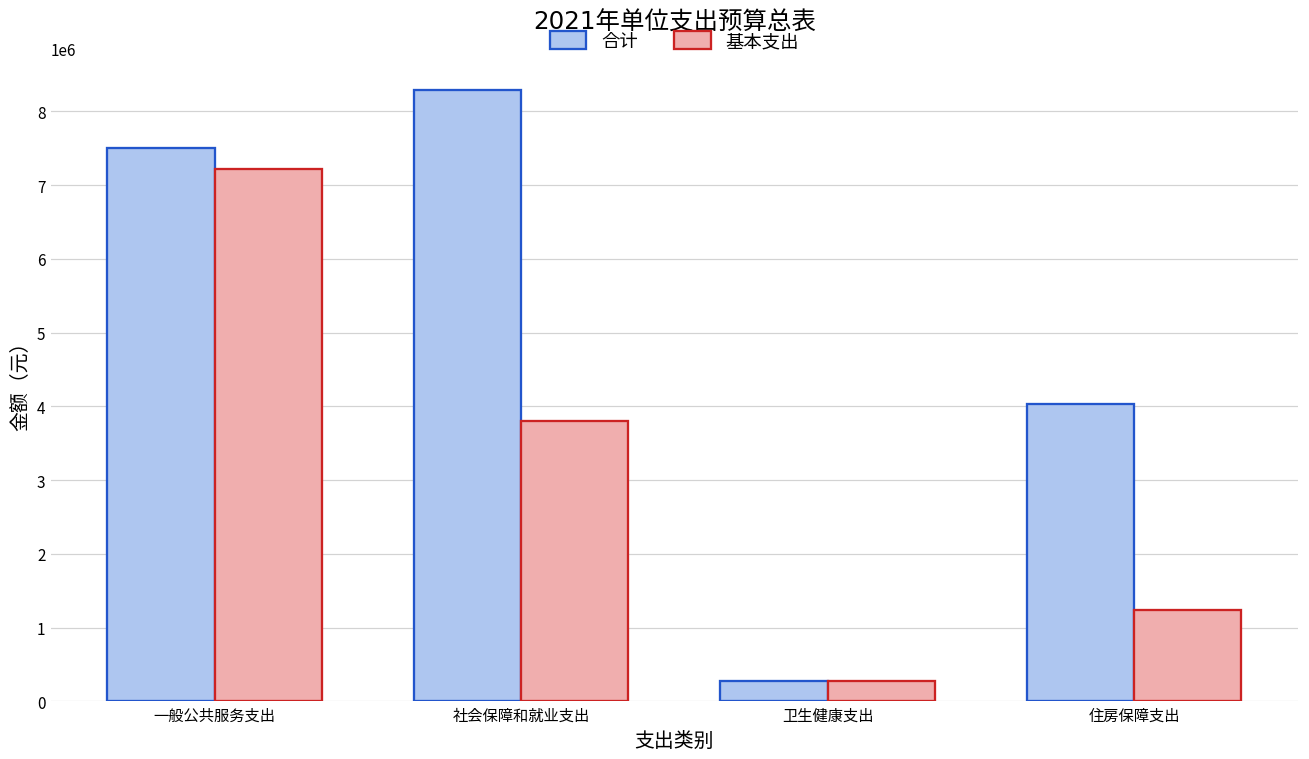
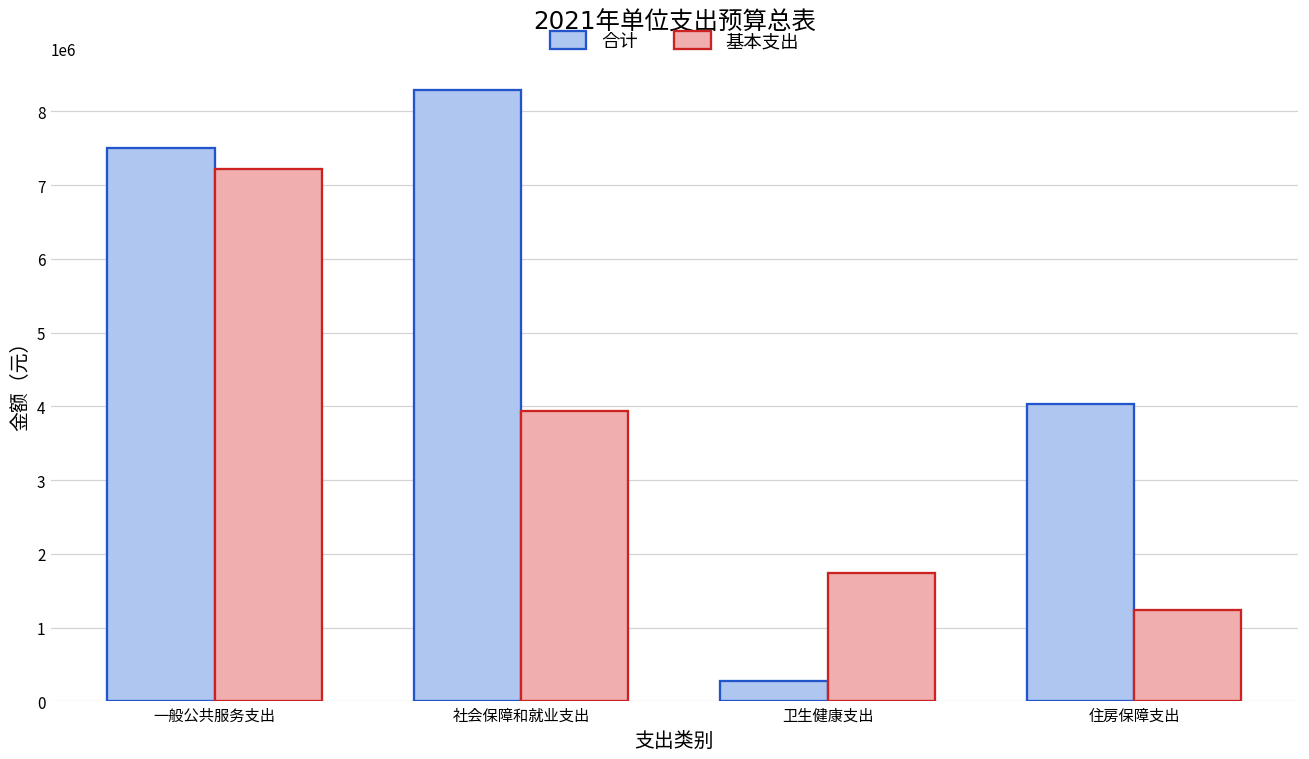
基本支出, 社会保障和就业支出: 3800000 -> 3900000
基本支出, 卫生健康支出: 300000 -> 1700000
